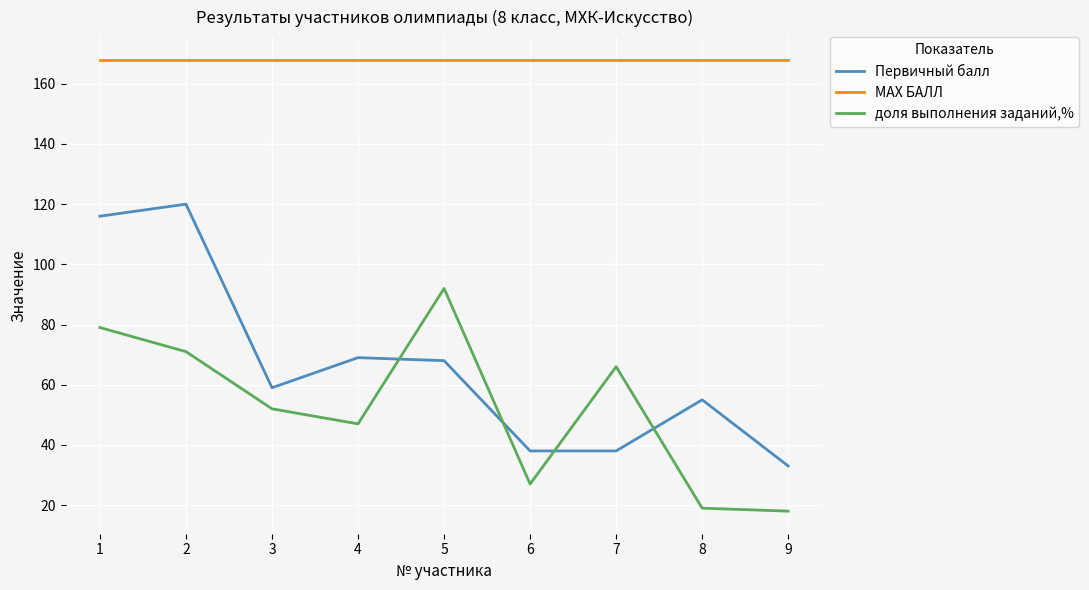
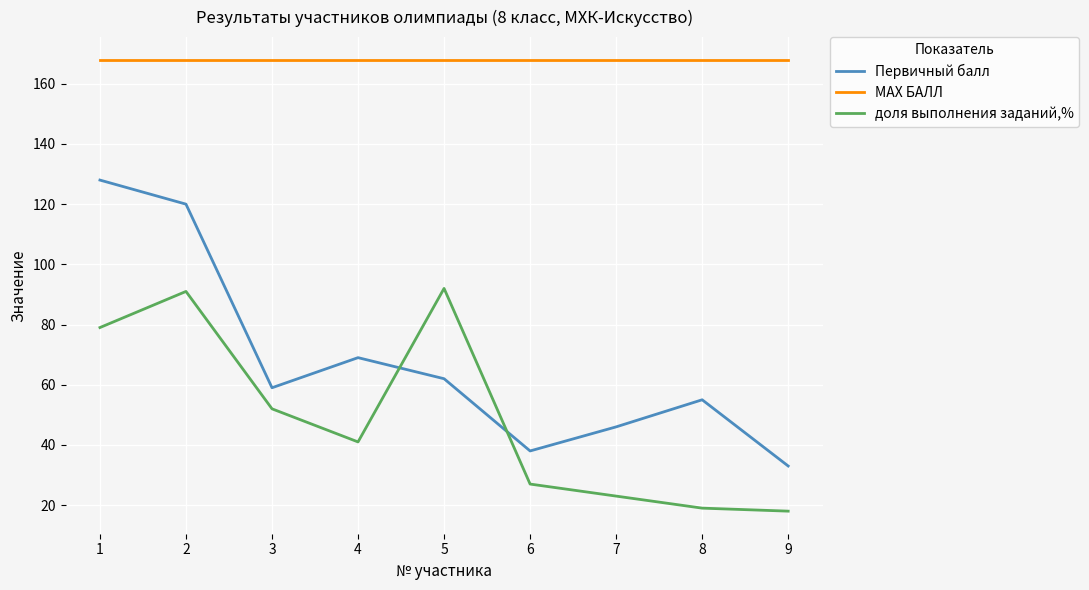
Первичный балл, 1: 116 -> 128
доля выполнения заданий,%, 2: 71 -> 91
доля выполнения заданий,%, 4: 47 -> 41
Первичный балл, 5: 68 -> 62
Первичный балл, 7: 38 -> 46
доля выполнения заданий,%, 7: 66 -> 23
